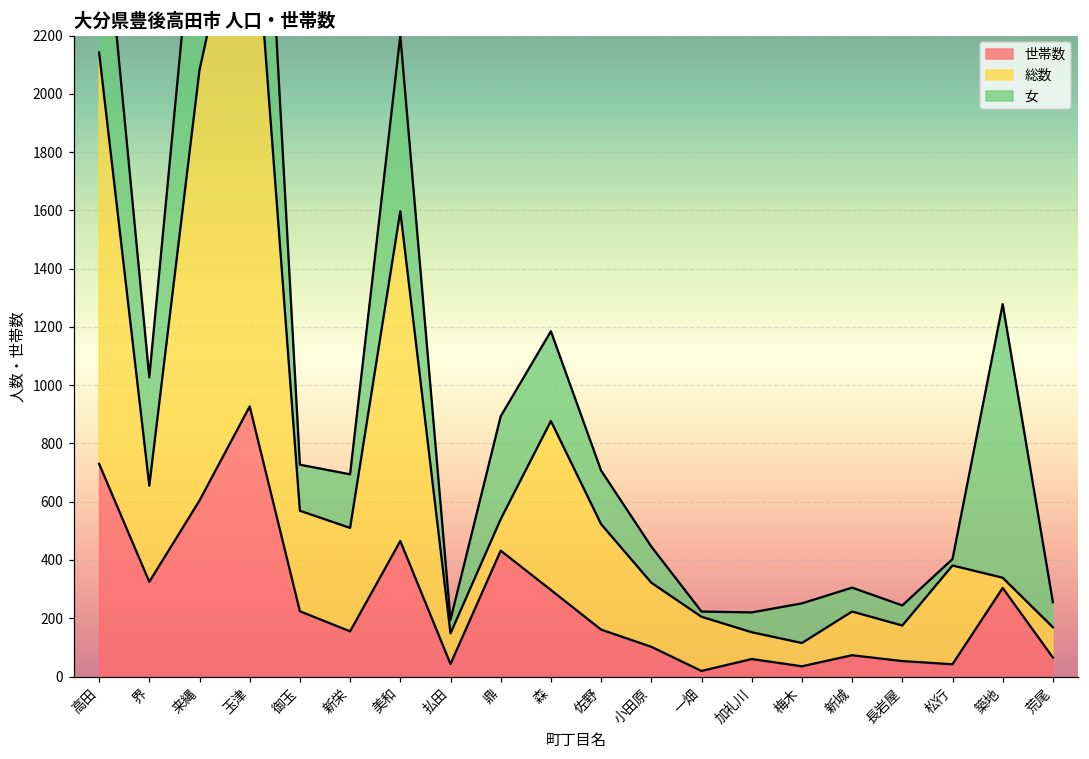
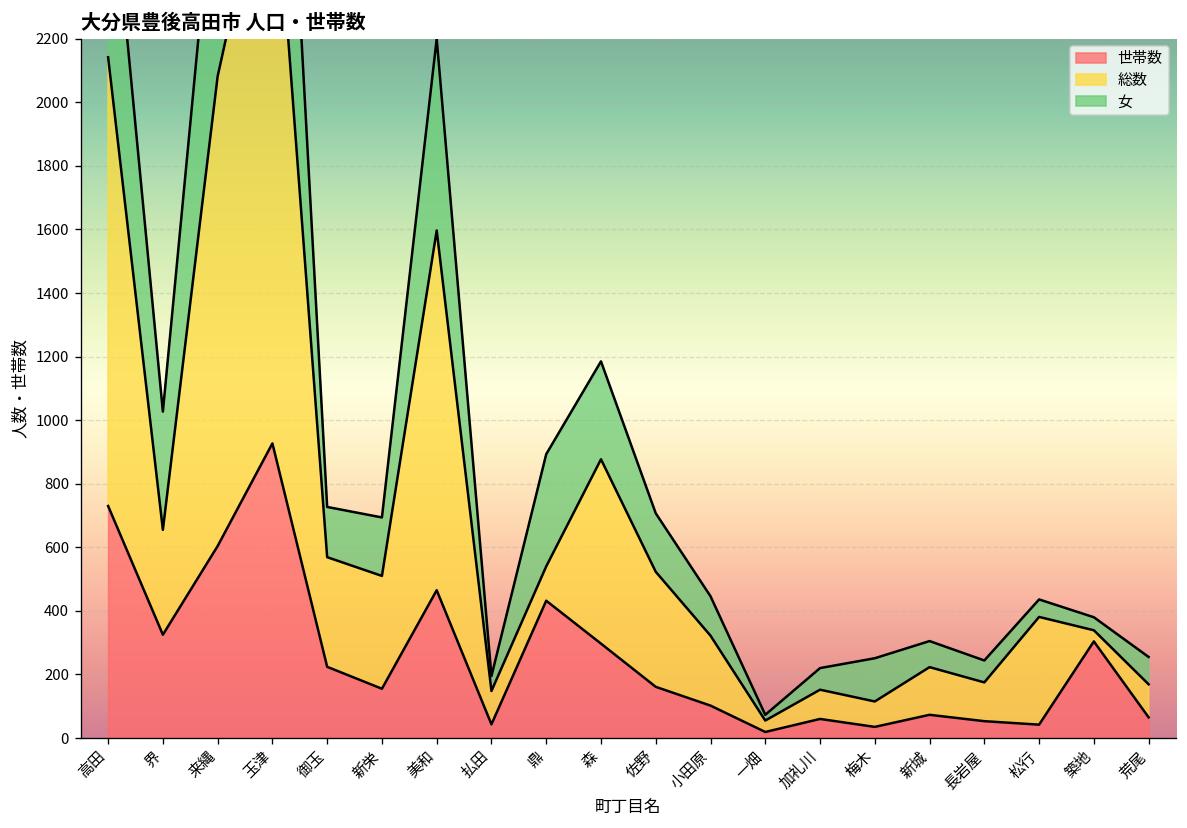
総数, 一畑: 190 -> 40
女, 松行: 20 -> 60
女, 築地: 940 -> 40
